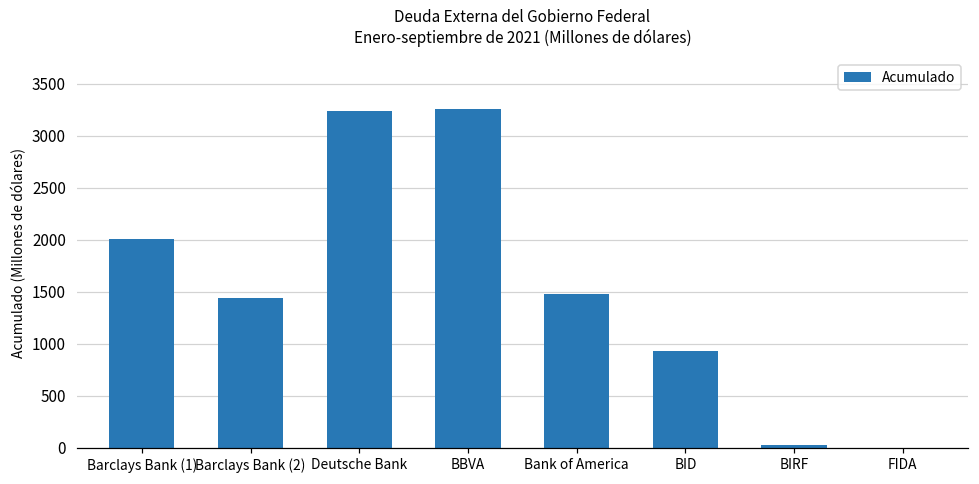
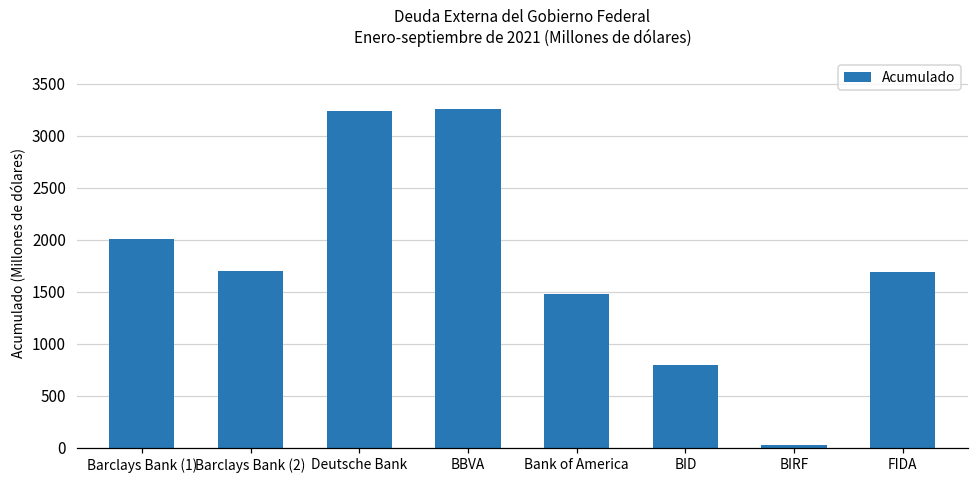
Barclays Bank (2): 1400 -> 1700
BID: 900 -> 800
FIDA: 0 -> 1700
